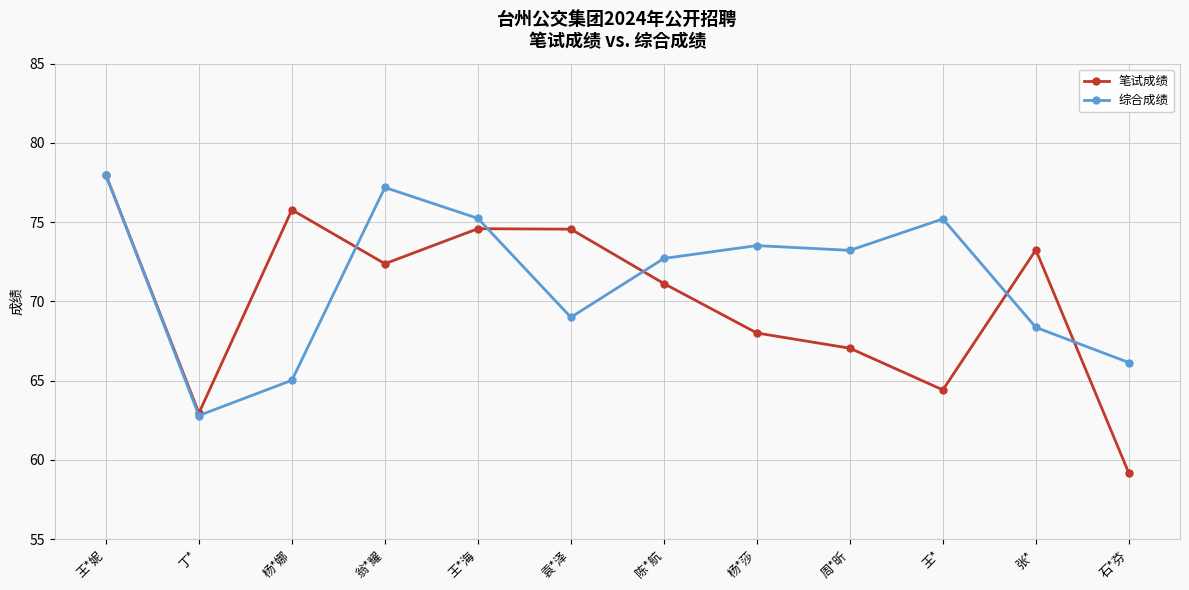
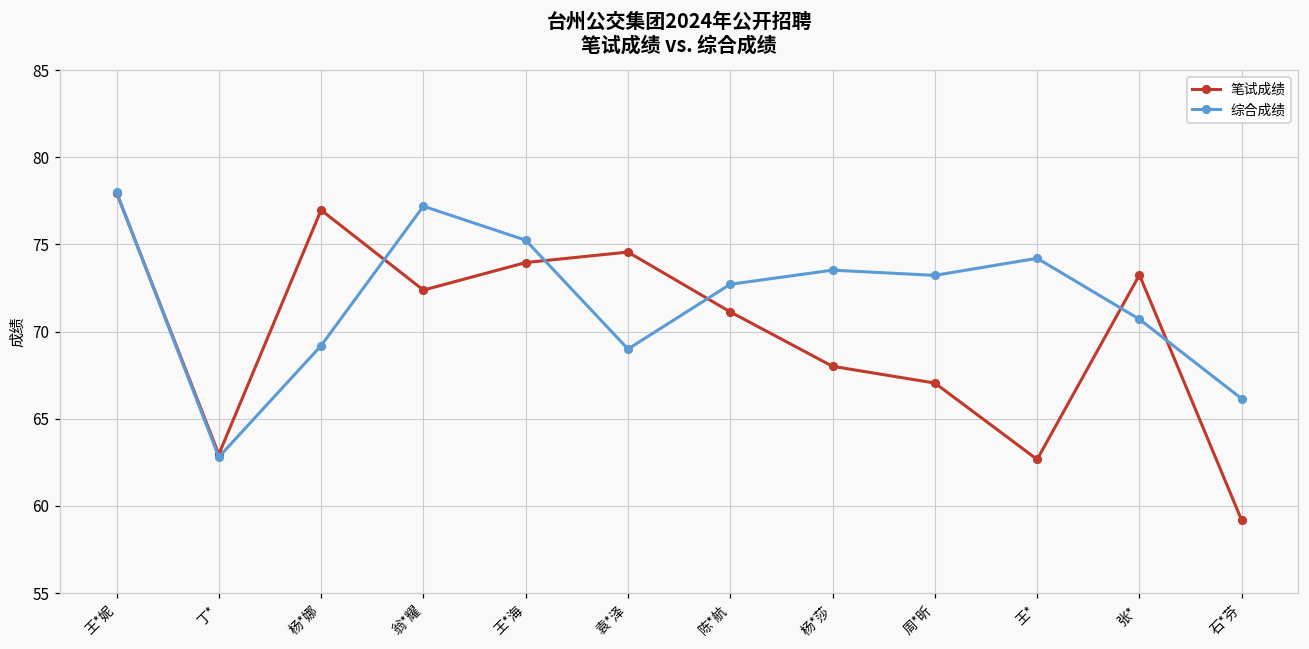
笔试成绩, 杨*娜: 75.8 -> 77.0
综合成绩, 杨*娜: 65.0 -> 69.2
笔试成绩, 王*海: 74.6 -> 74.0
笔试成绩, 王*: 64.4 -> 62.7
综合成绩, 王*: 75.2 -> 74.2
综合成绩, 张*: 68.4 -> 70.7
